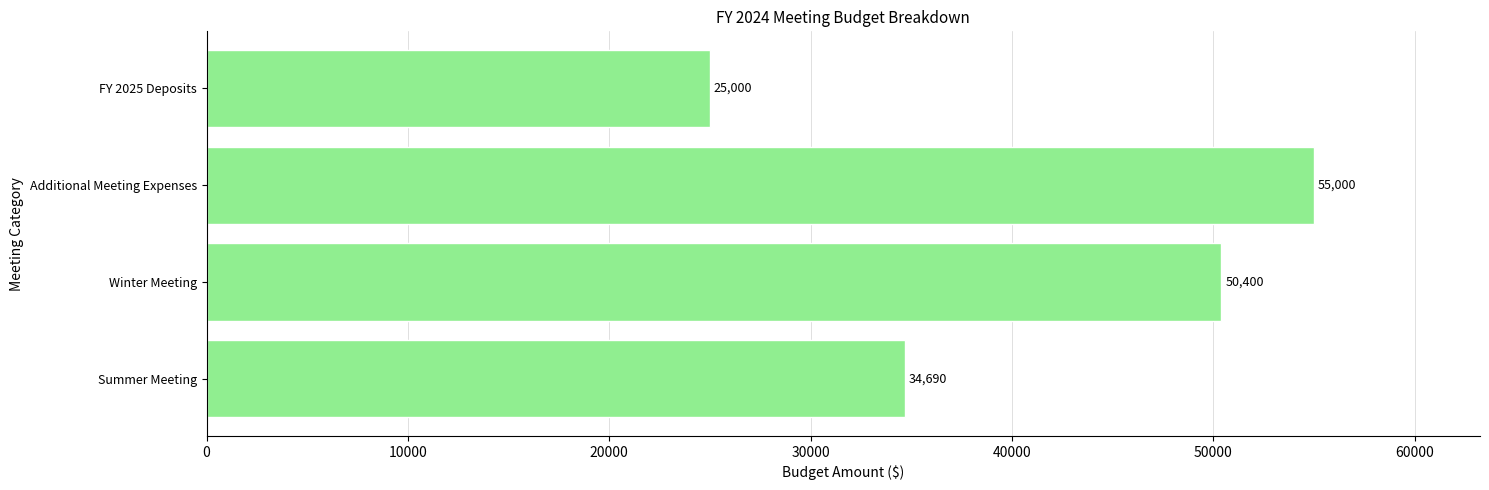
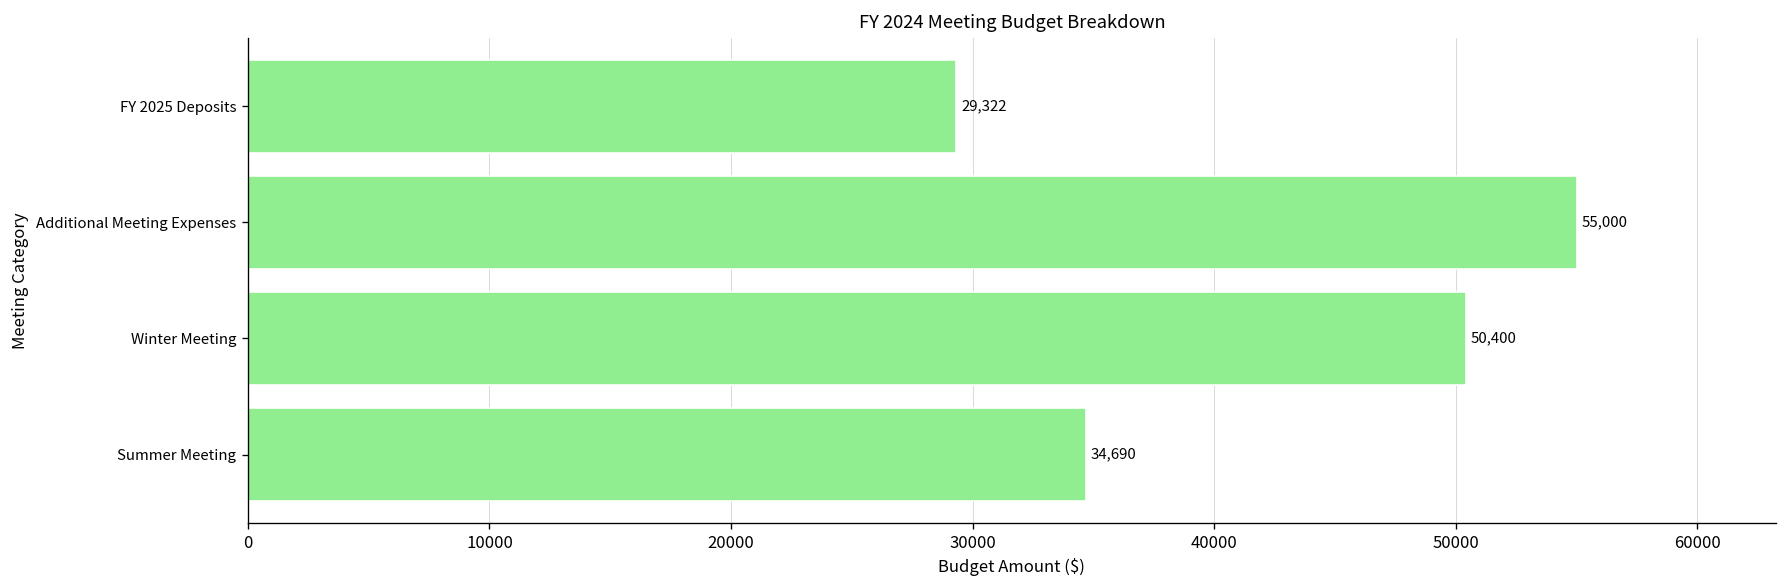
FY 2025 Deposits: 25,000 -> 29,322
